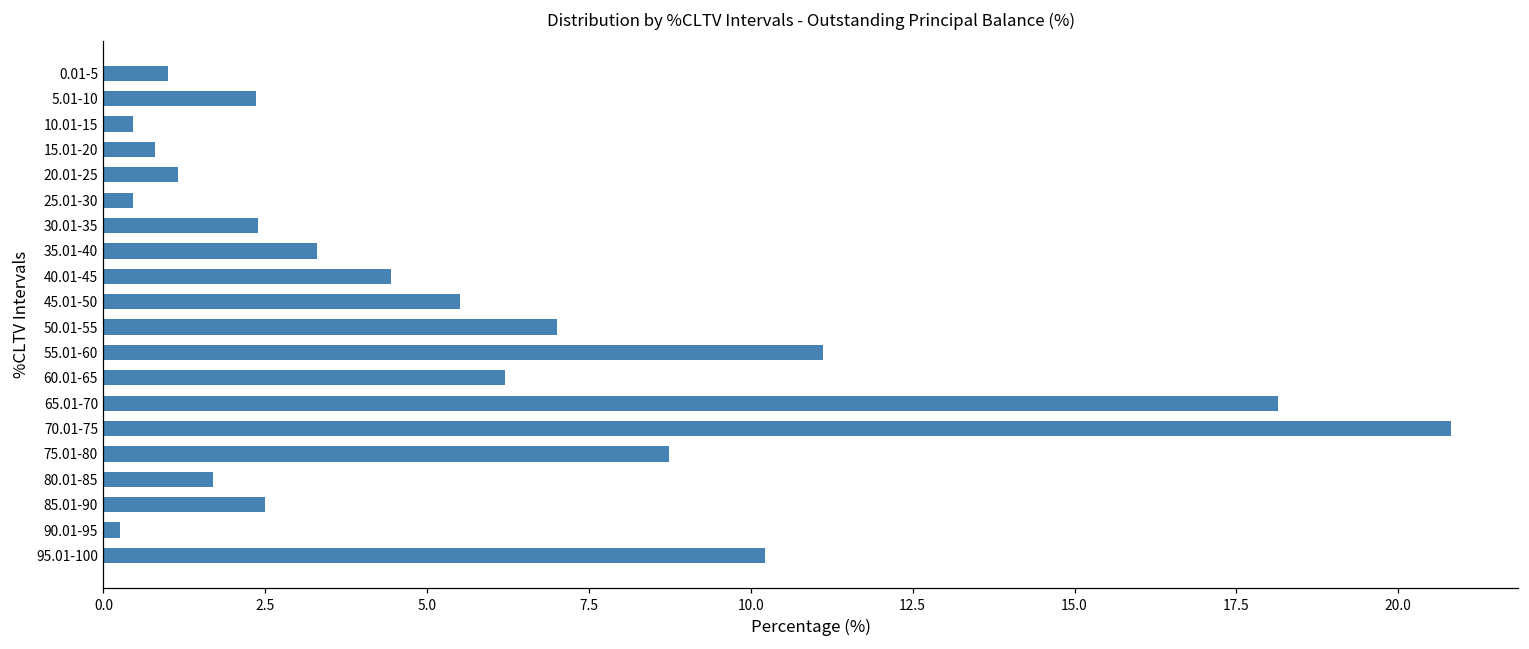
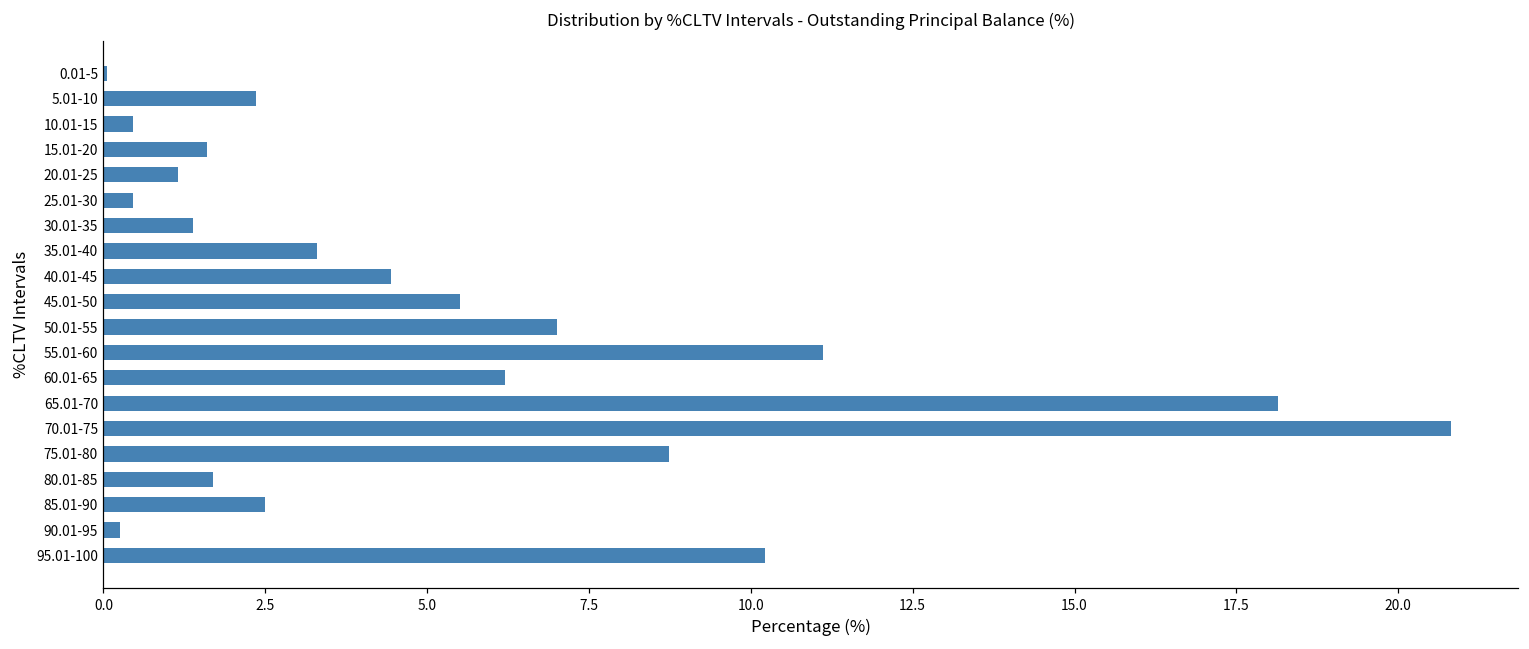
0.01-5: 1.0 -> 0.1
15.01-20: 0.8 -> 1.6
30.01-35: 2.4 -> 1.4
